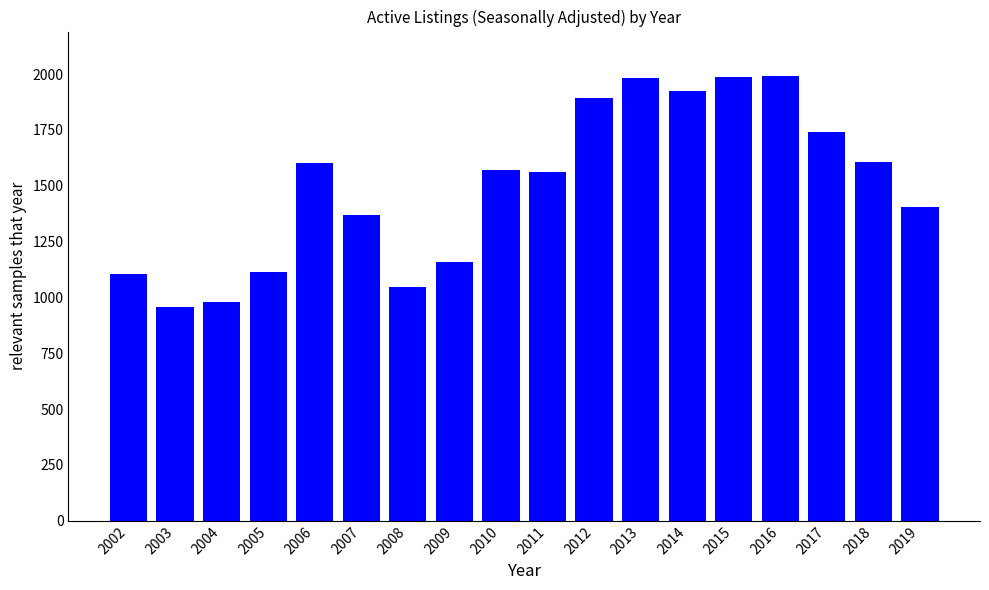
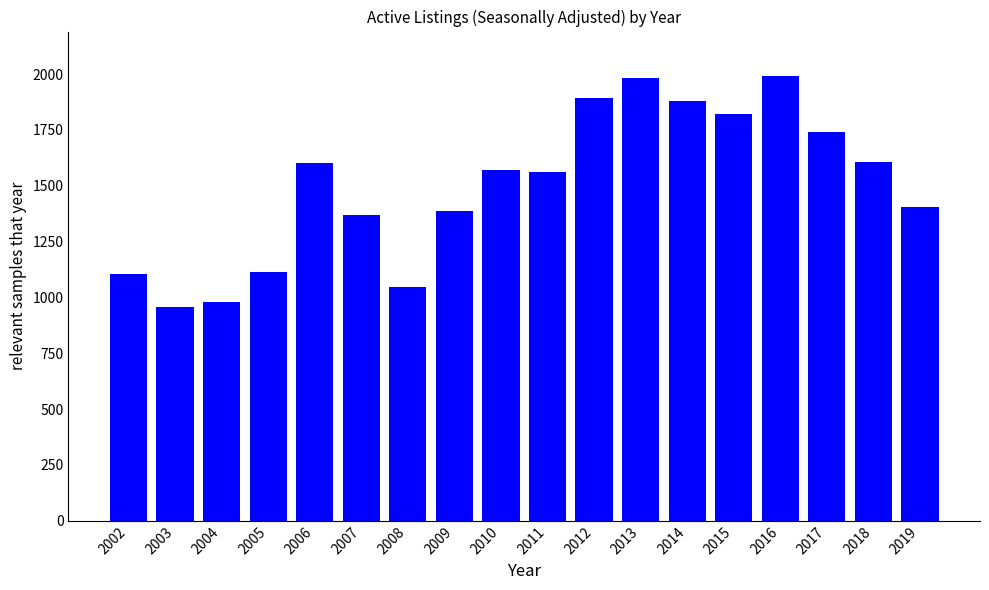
2009: 1160 -> 1390
2014: 1920 -> 1880
2015: 1990 -> 1820
